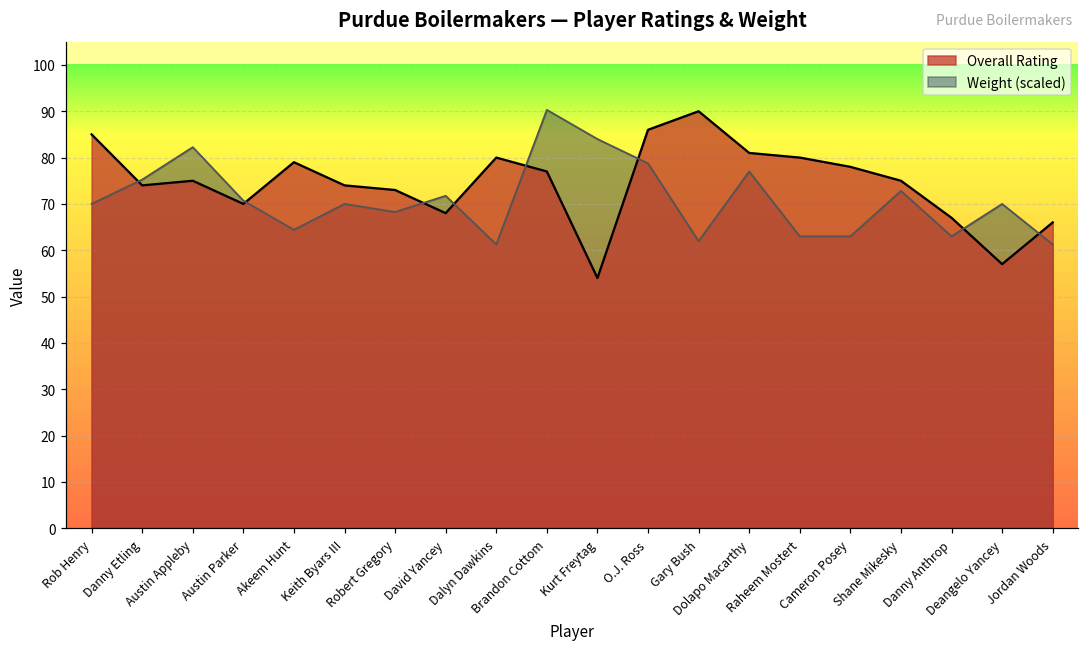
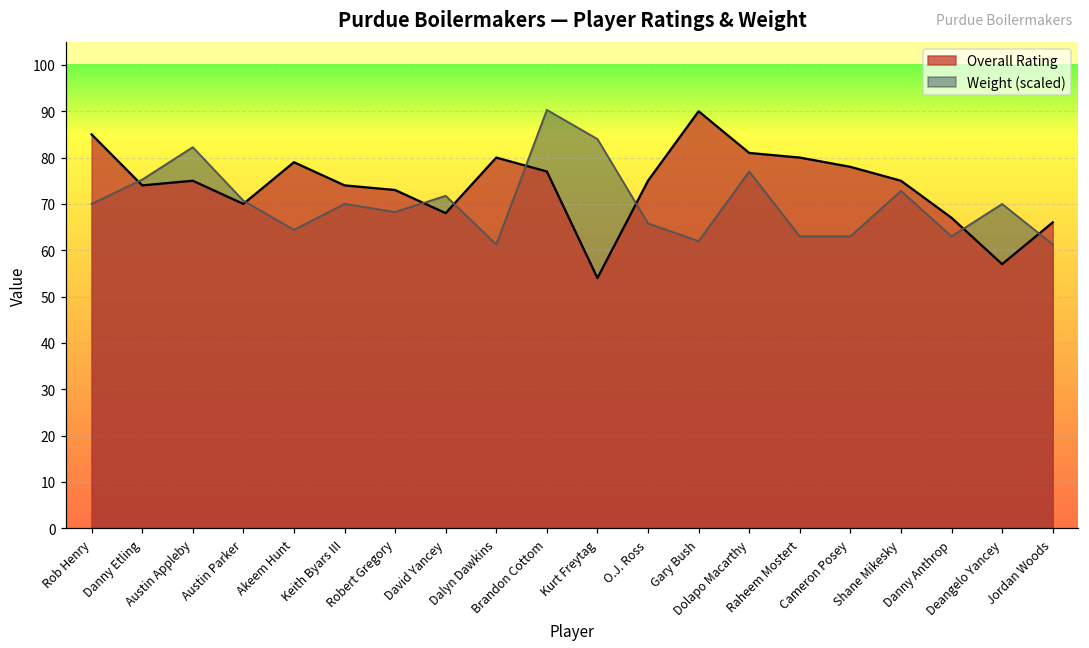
Overall Rating, O.J. Ross: 86 -> 75
Weight (scaled), O.J. Ross: 79 -> 66
